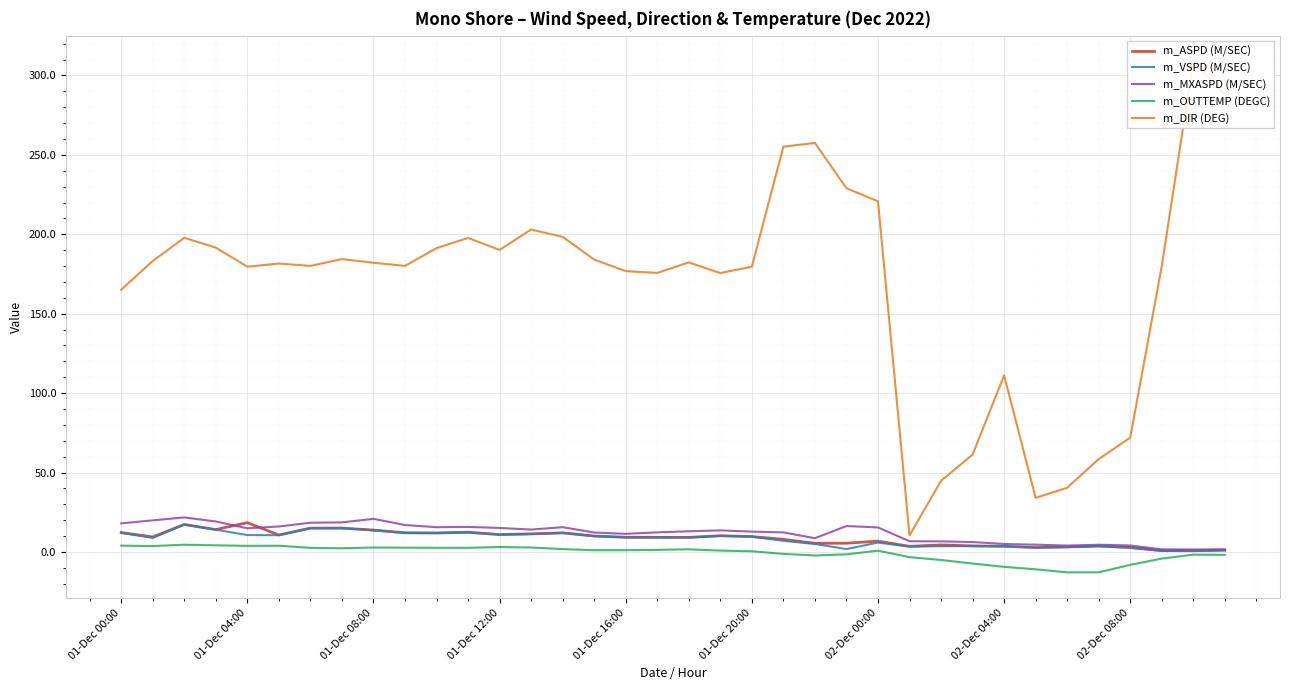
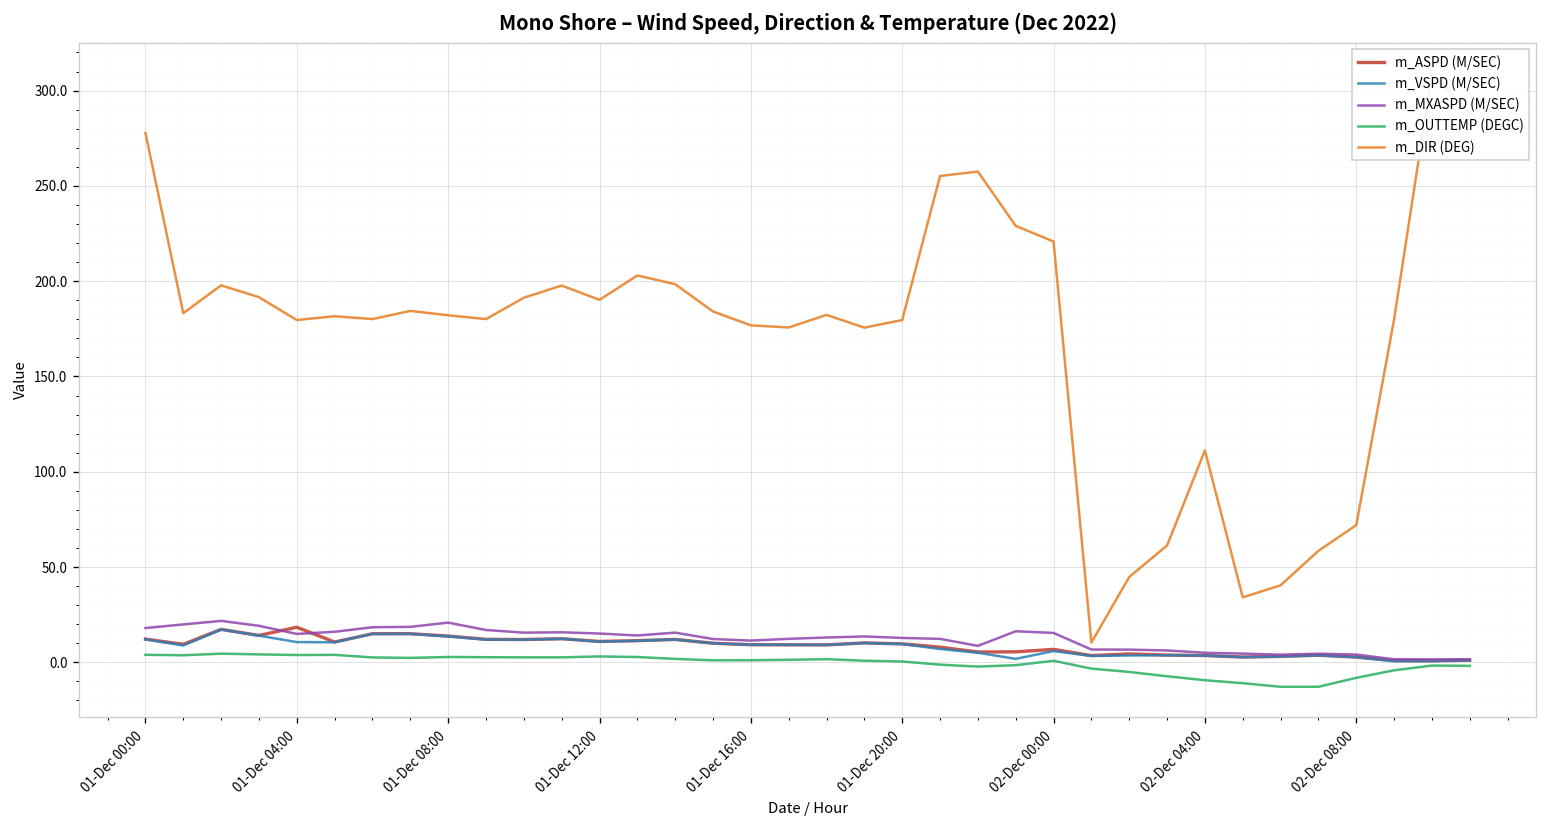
m_DIR (DEG), 01-Dec 00:00: 165 -> 278
